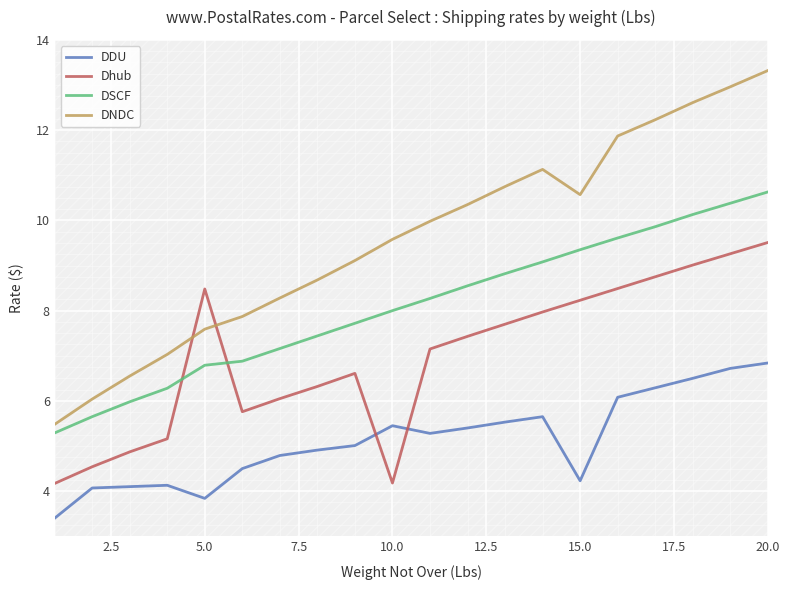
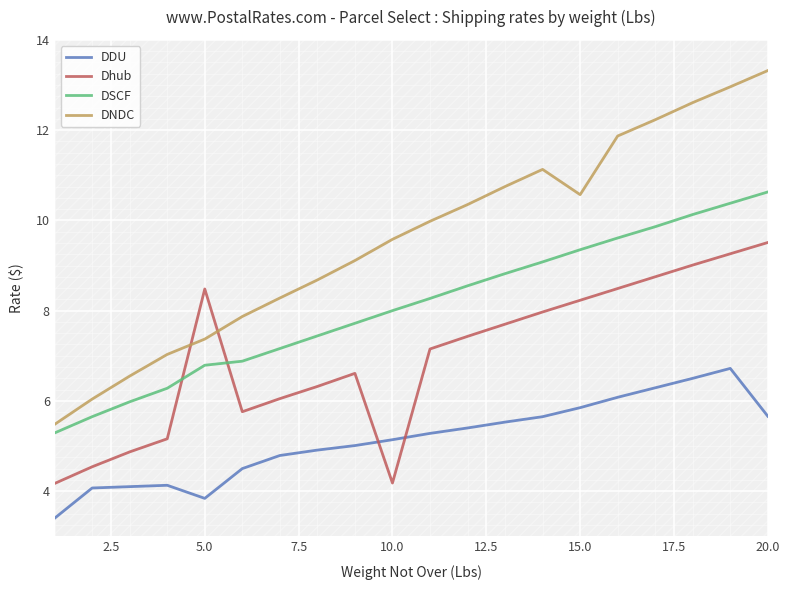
DNDC, 5.0: 7.6 -> 7.4
DDU, 10.0: 5.5 -> 5.1
DDU, 15.0: 4.2 -> 5.9
DDU, 20.0: 6.8 -> 5.7
